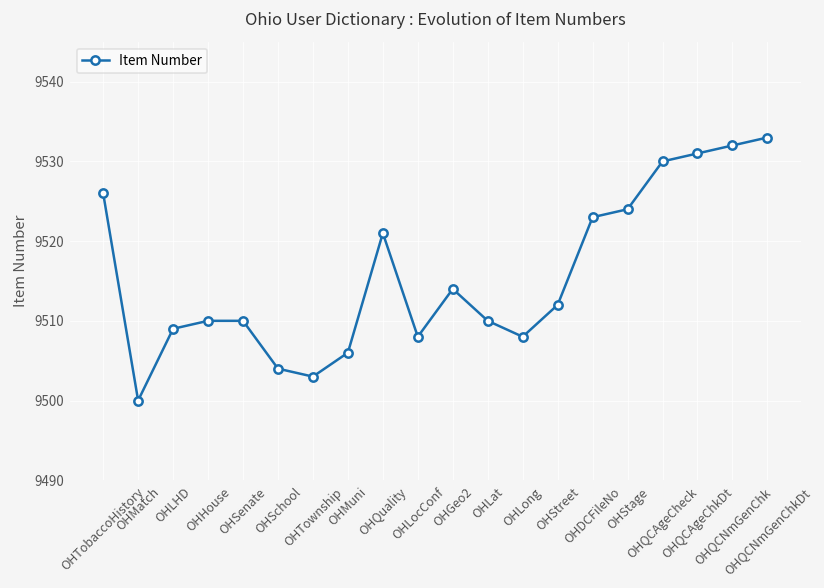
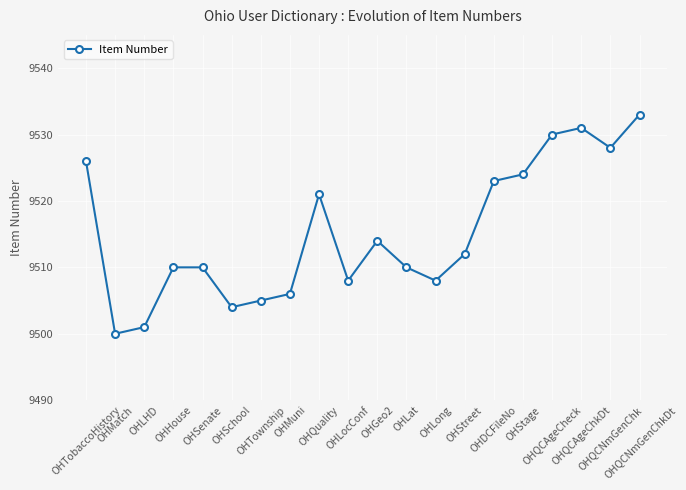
OHLHD: 9509 -> 9501
OHTownship: 9503 -> 9505
OHQCNmGenChk: 9532 -> 9528
